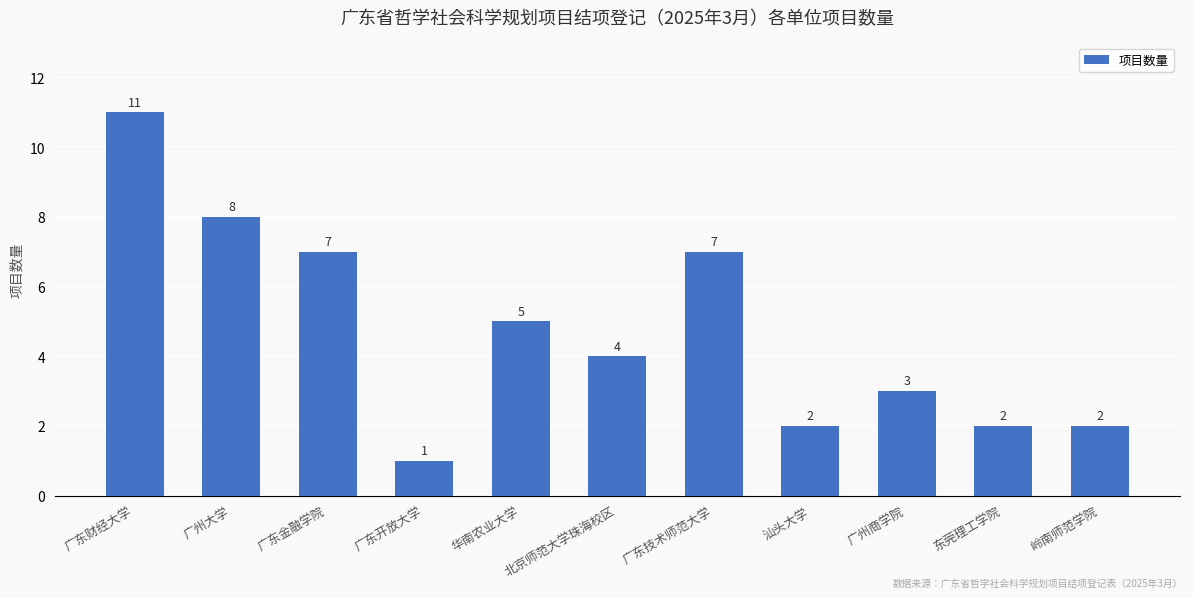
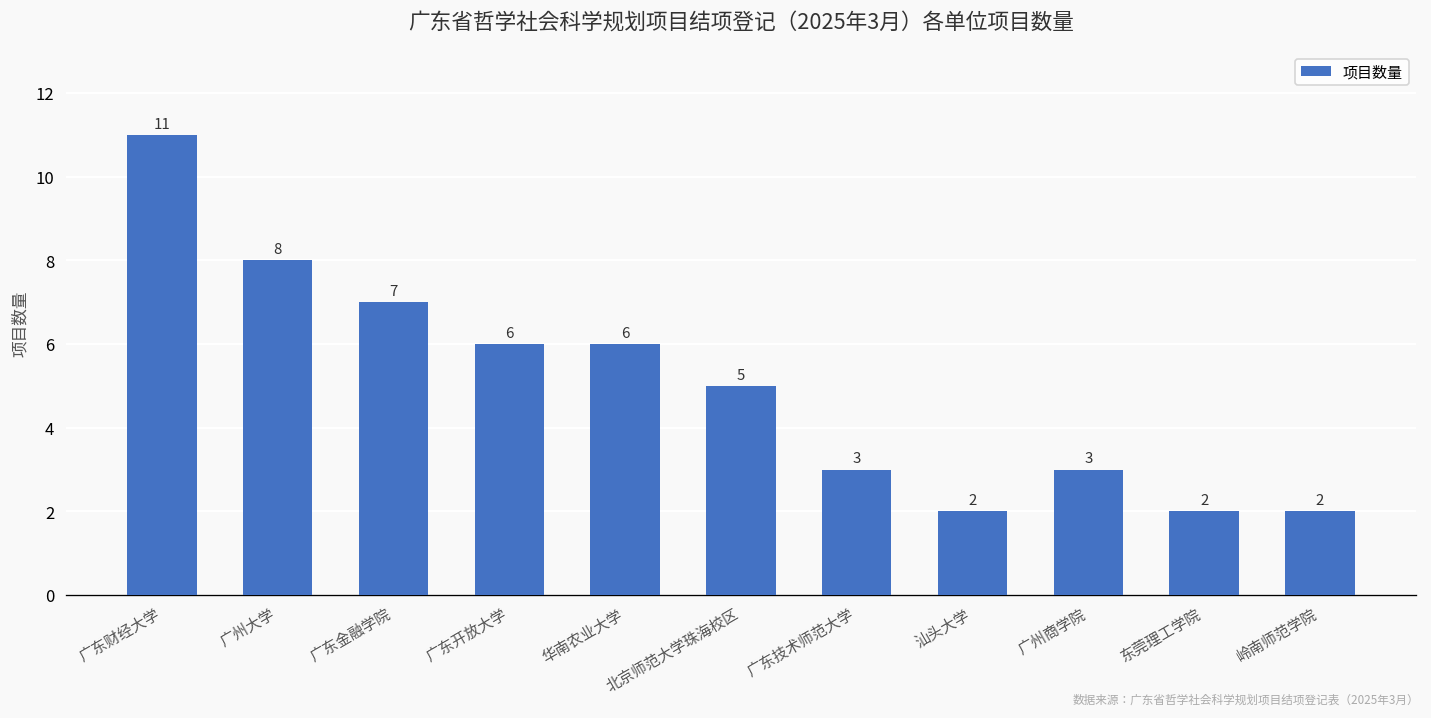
广东开放大学: 1 -> 6
华南农业大学: 5 -> 6
北京师范大学珠海校区: 4 -> 5
广东技术师范大学: 7 -> 3
